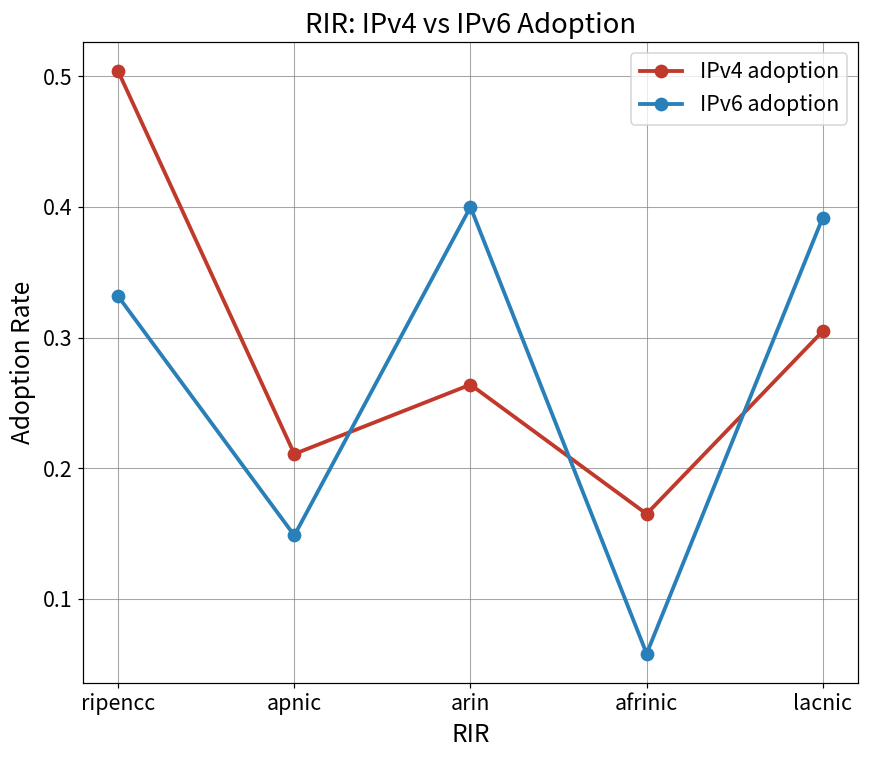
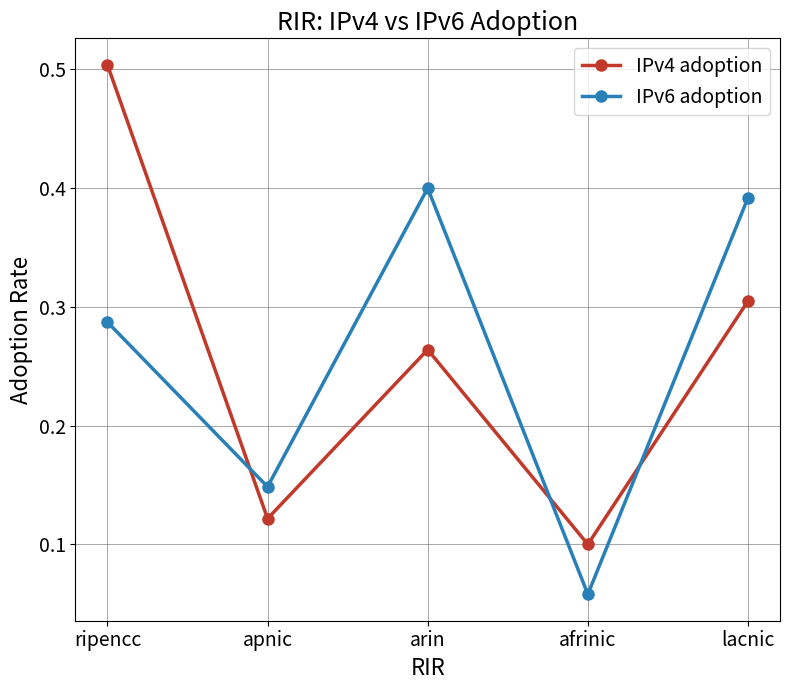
IPv6 adoption, ripencc: 0.332 -> 0.287
IPv4 adoption, apnic: 0.211 -> 0.122
IPv4 adoption, afrinic: 0.165 -> 0.100
